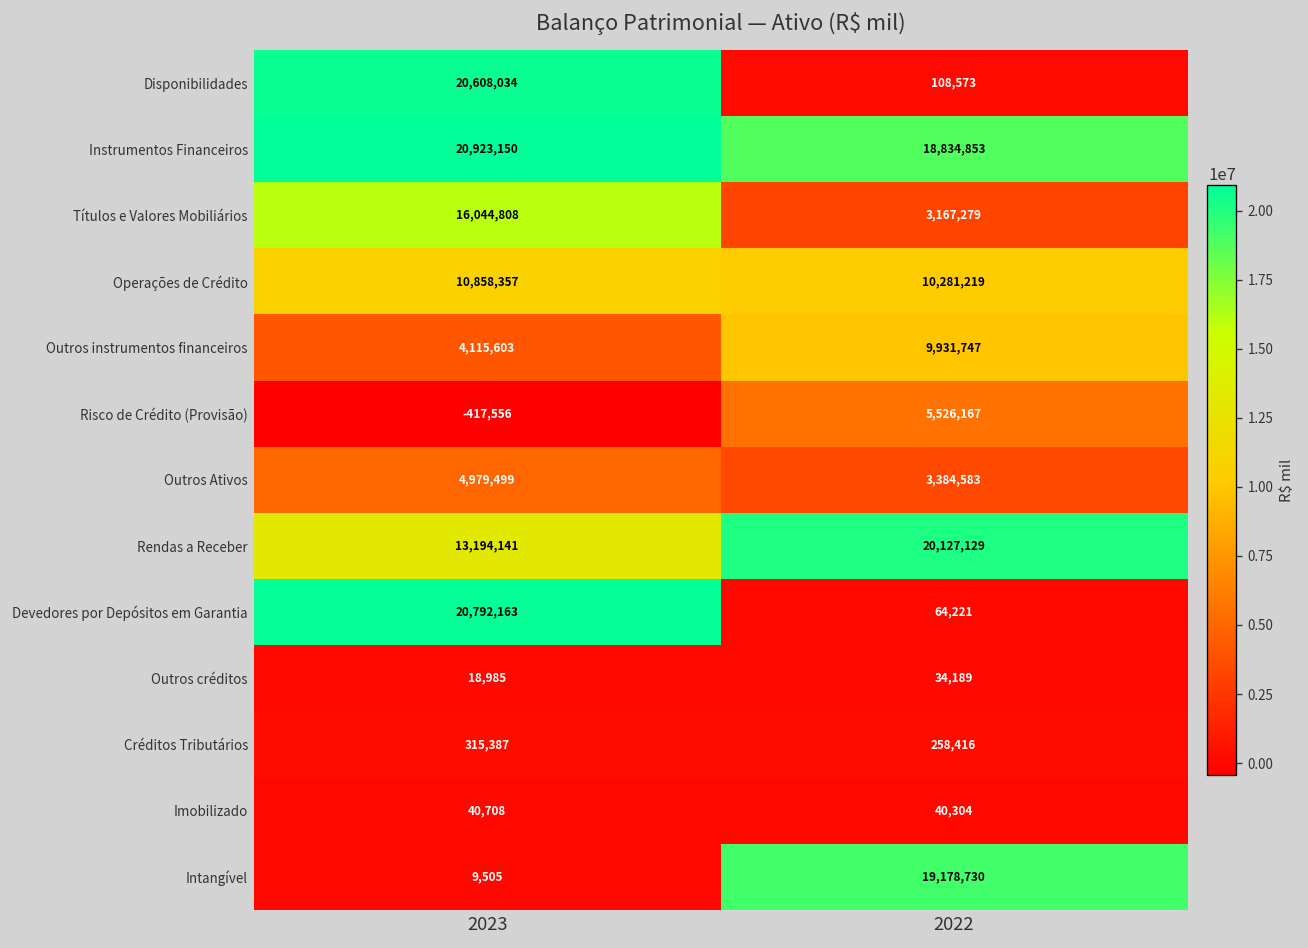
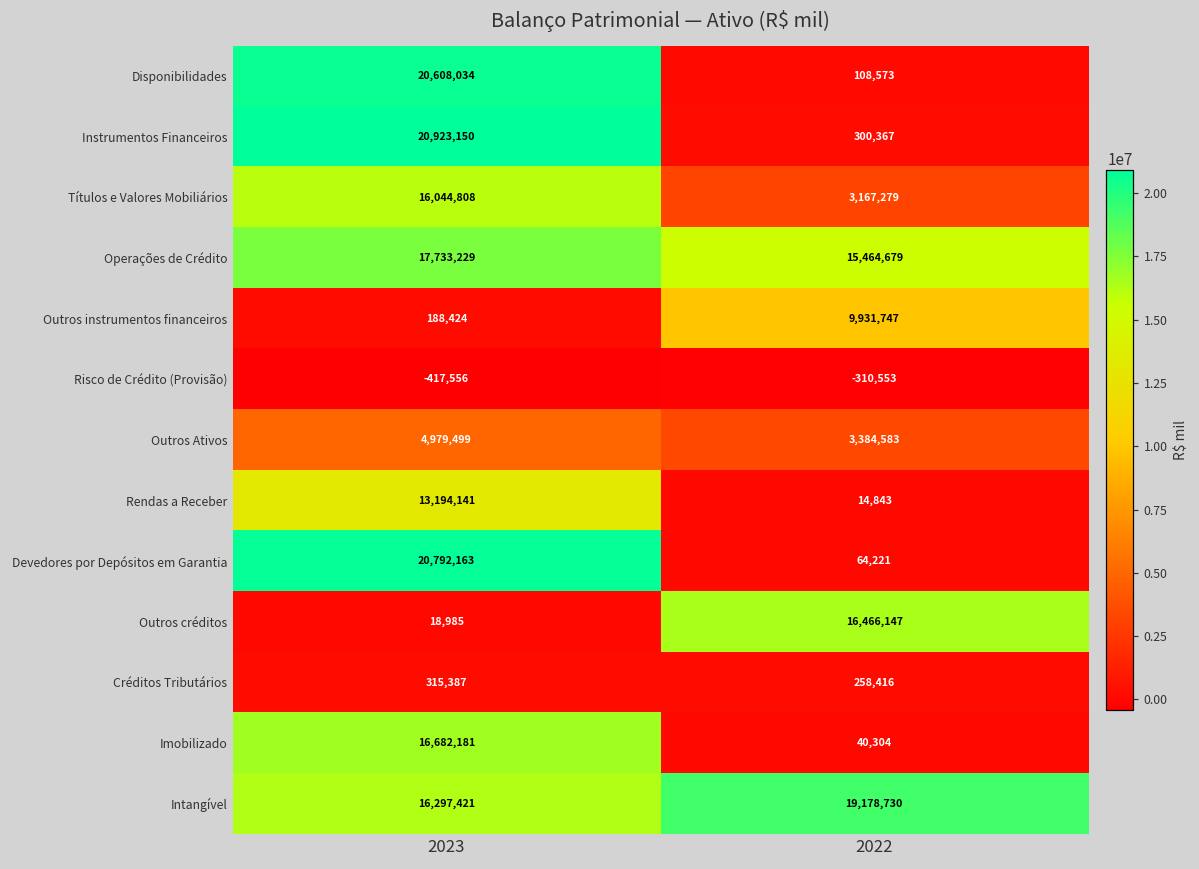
Instrumentos Financeiros, 2022: 18,834,853 -> 300,367
Operações de Crédito, 2023: 10,858,357 -> 17,733,229
Operações de Crédito, 2022: 10,281,219 -> 15,464,679
Outros instrumentos financeiros, 2023: 4,115,603 -> 188,424
Risco de Crédito (Provisão), 2022: 5,526,167 -> -310,553
Rendas a Receber, 2022: 20,127,129 -> 14,843
Outros créditos, 2022: 34,189 -> 16,466,147
Imobilizado, 2023: 40,708 -> 16,682,181
Intangível, 2023: 9,505 -> 16,297,421
